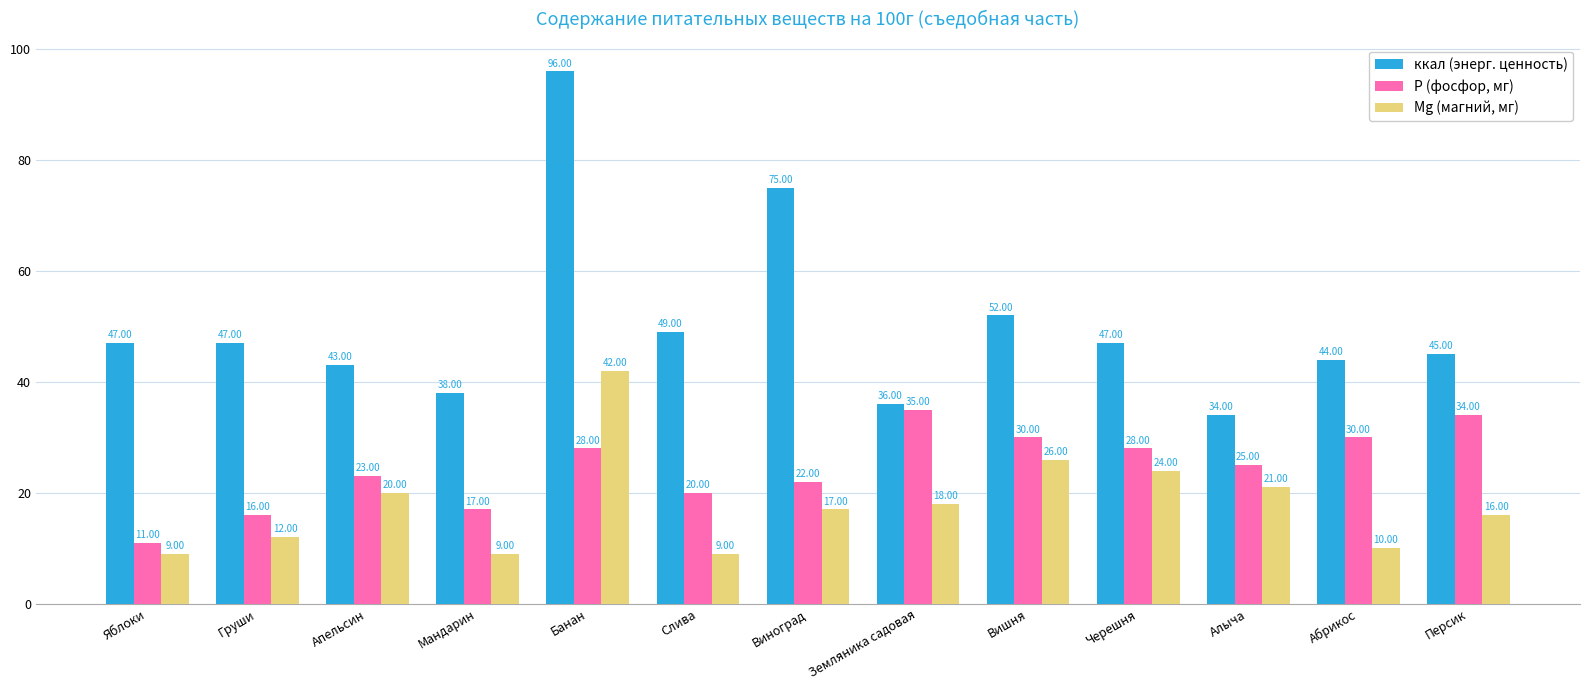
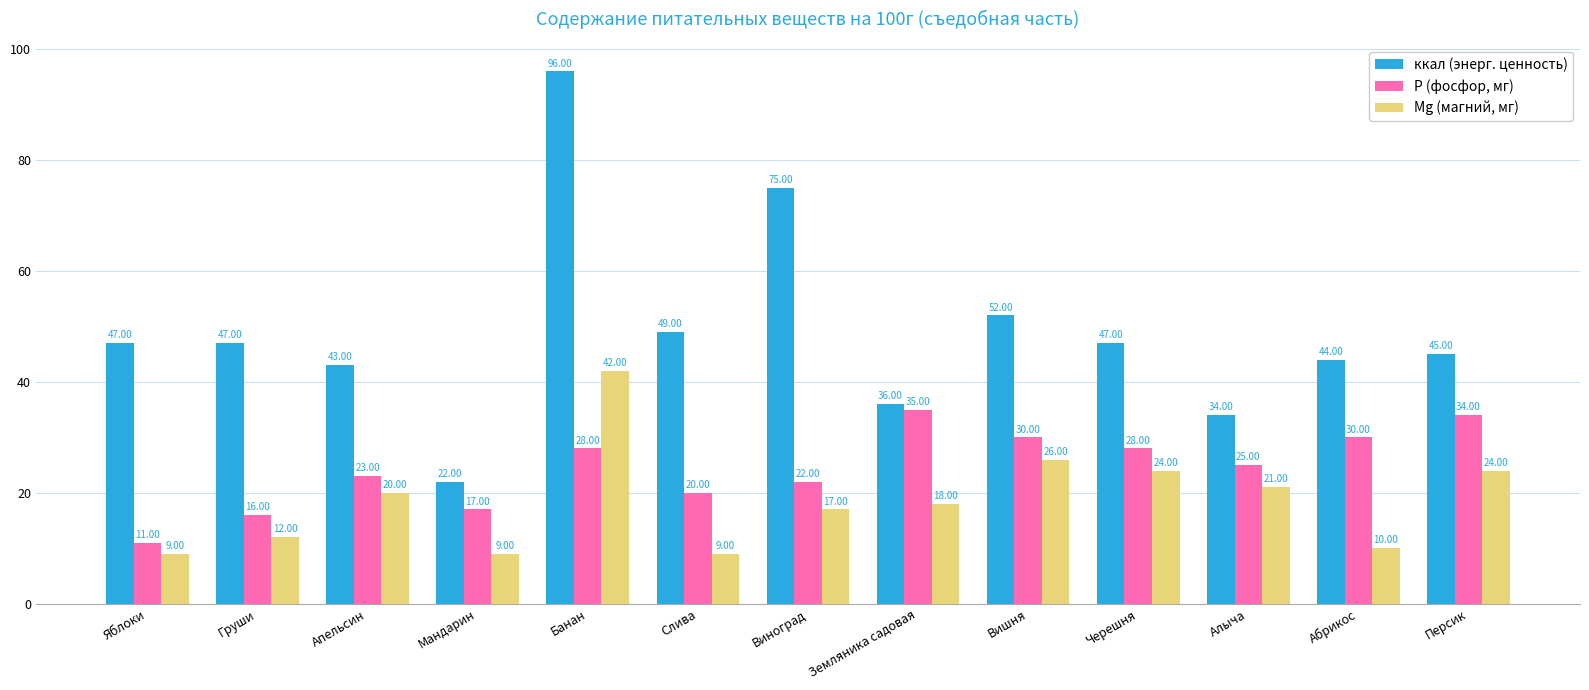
ккал (энерг. ценность), Мандарин: 38.00 -> 22.00
Mg (магний, мг), Персик: 16.00 -> 24.00
